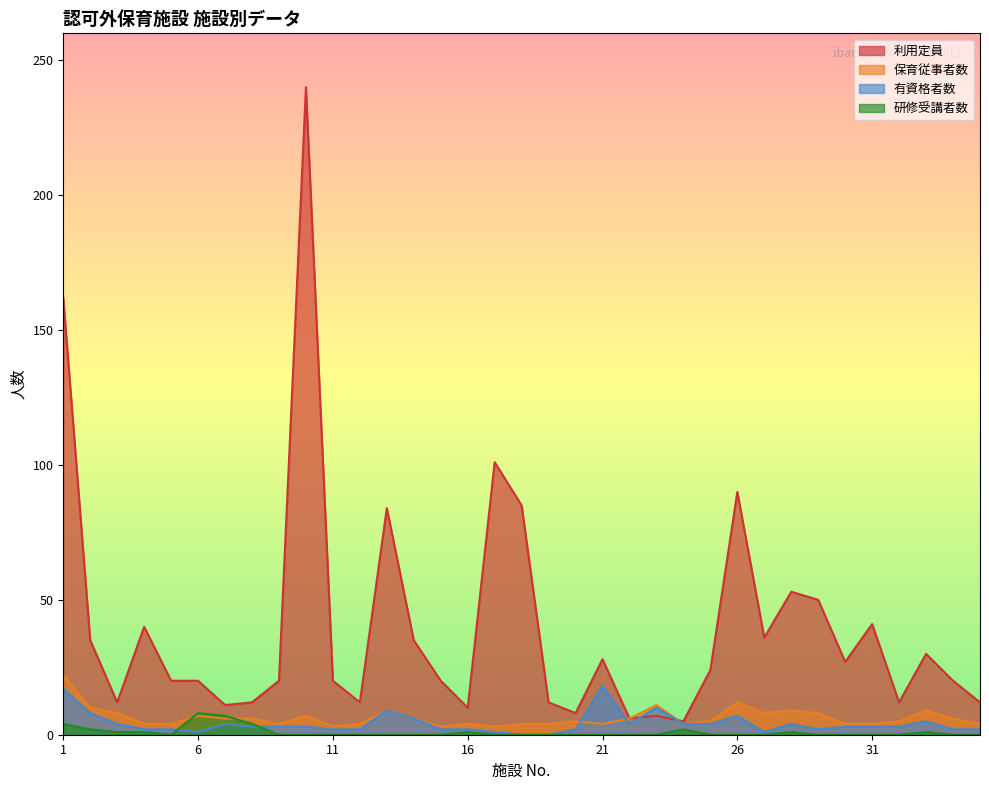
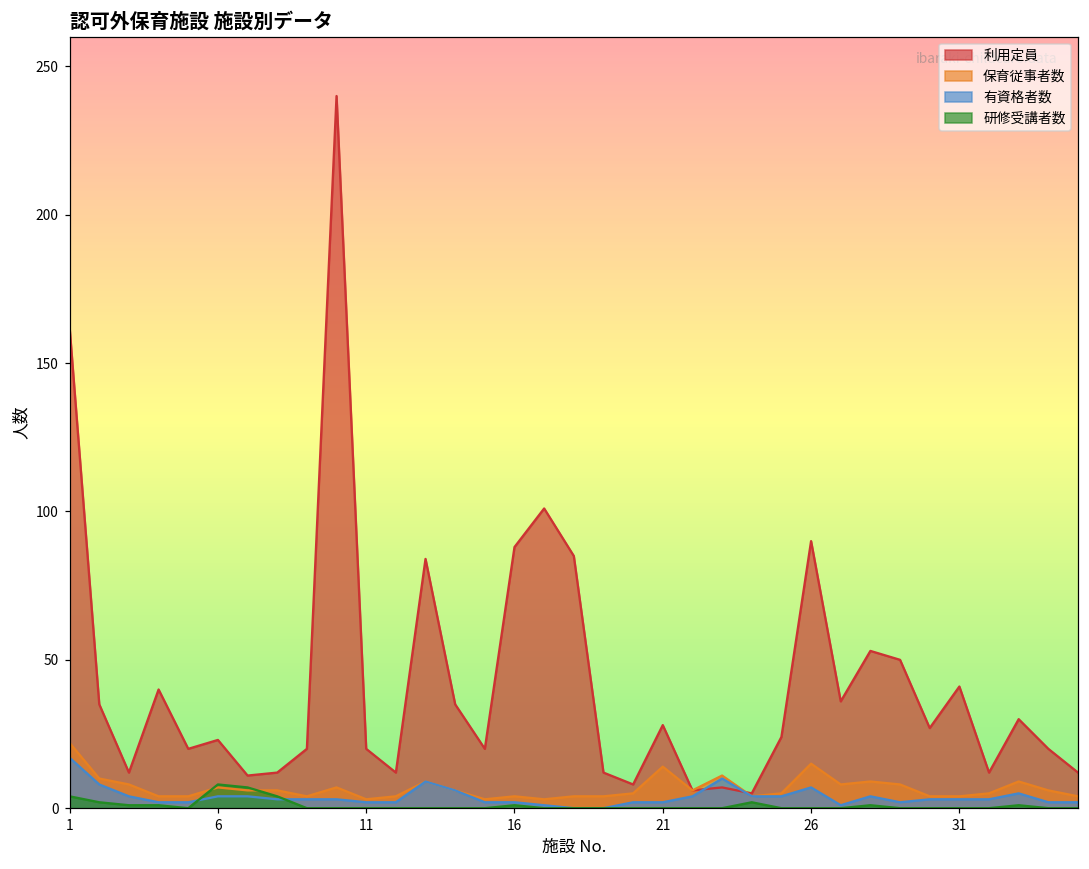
利用定員, 6: 20 -> 23
有資格者数, 6: 1 -> 4
利用定員, 16: 10 -> 88
保育従事者数, 21: 4 -> 14
有資格者数, 21: 18 -> 2
保育従事者数, 26: 12 -> 15
